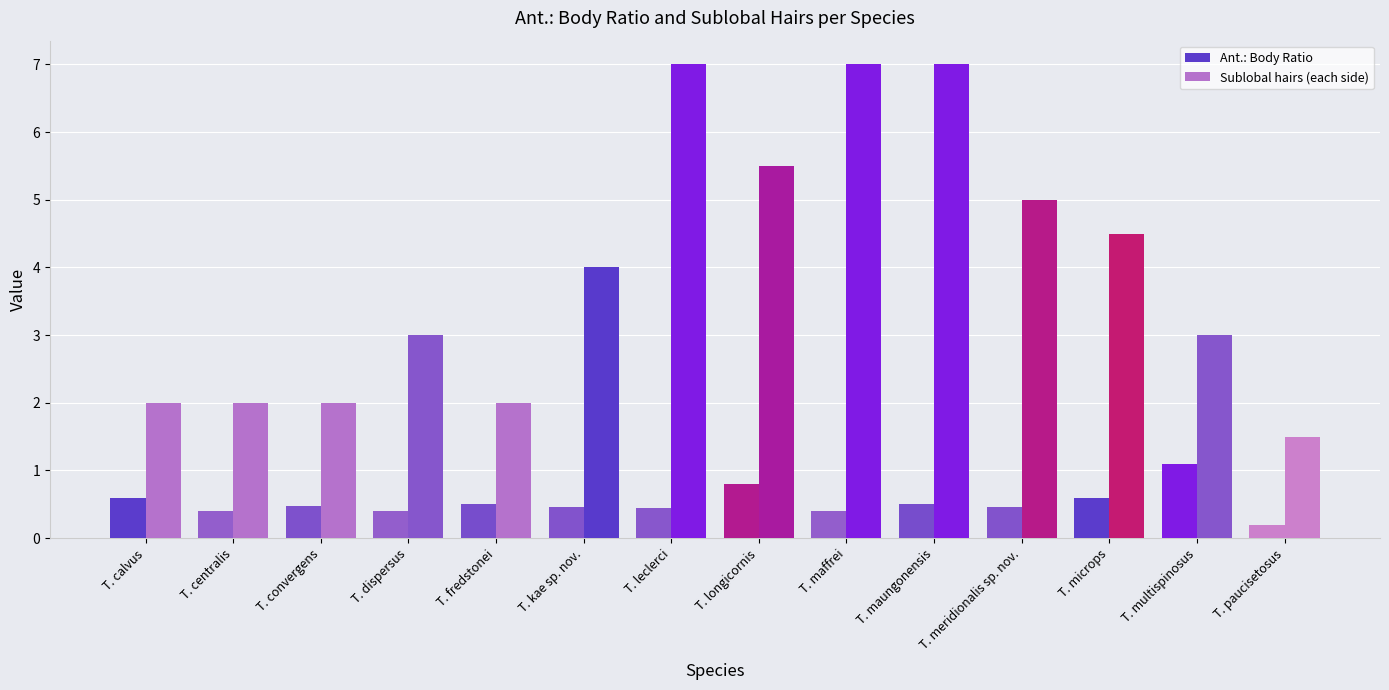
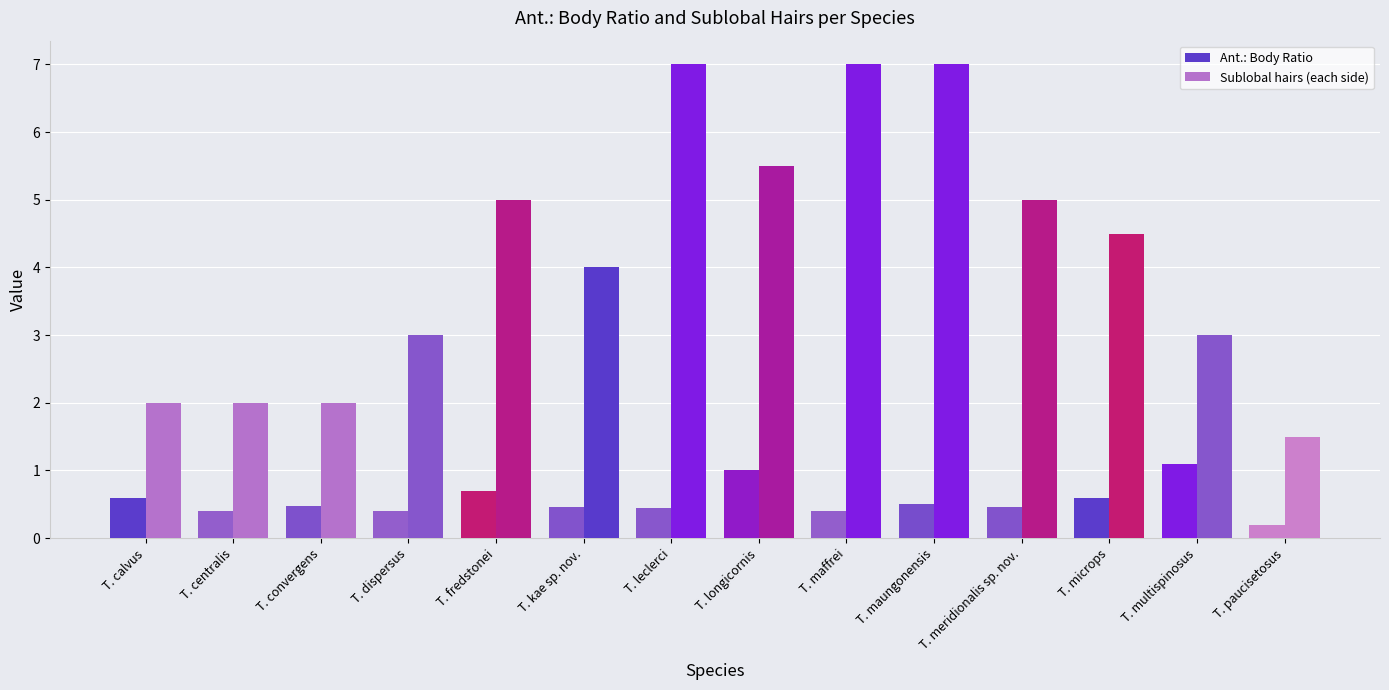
Ant.: Body Ratio, T. fredstonei: 0.5 -> 0.7
Sublobal hairs (each side), T. fredstonei: 2 -> 5
Ant.: Body Ratio, T. longicornis: 0.8 -> 1.0
